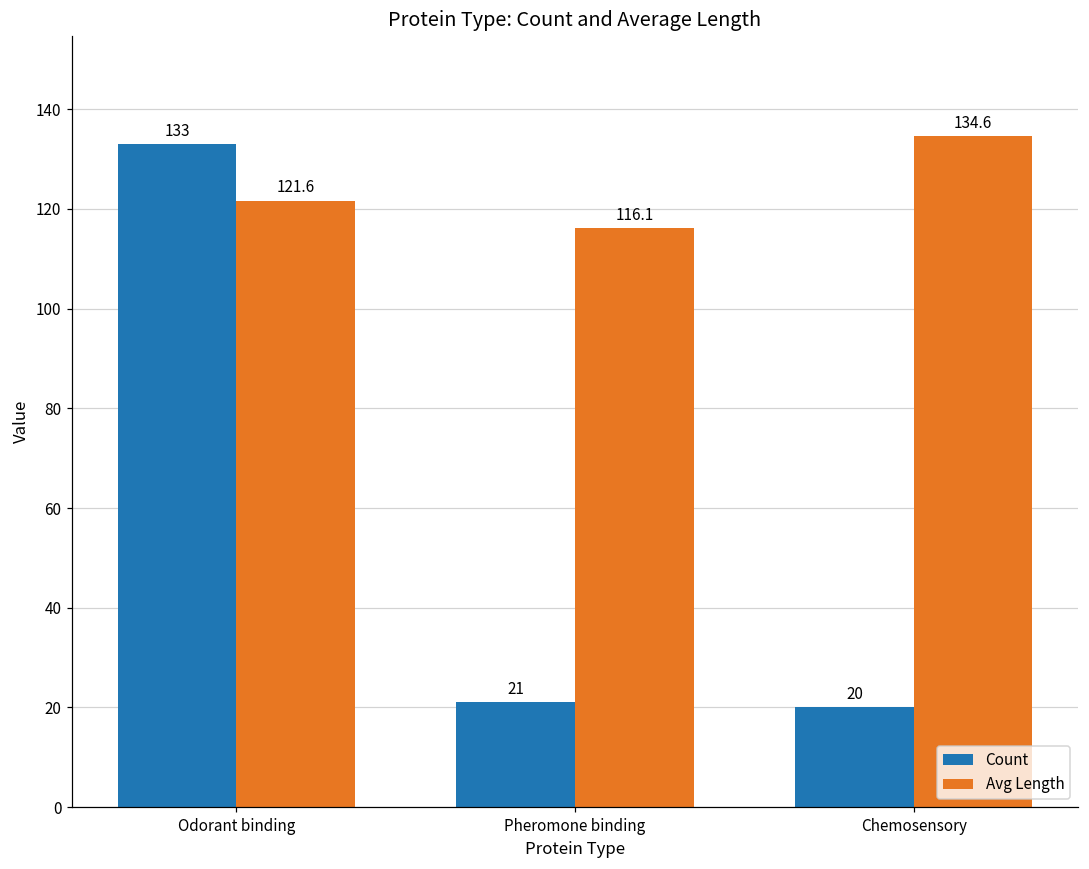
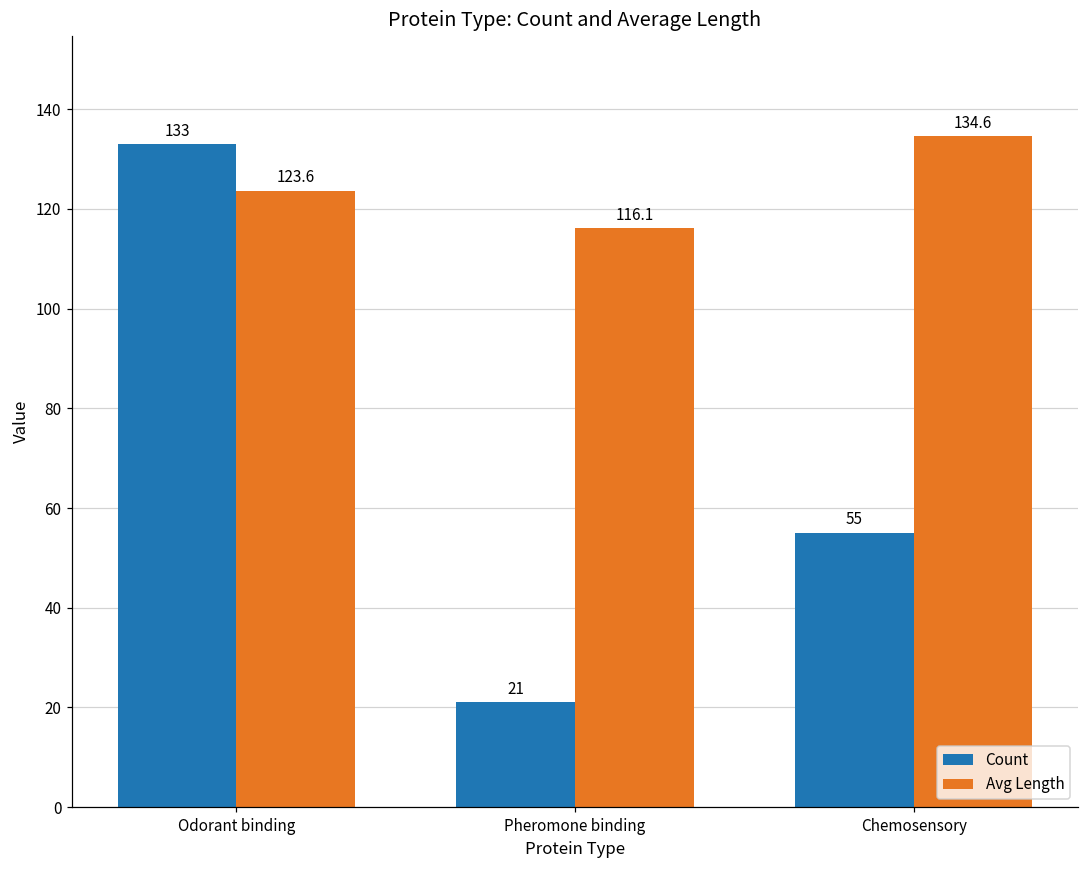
Avg Length, Odorant binding: 121.6 -> 123.6
Count, Chemosensory: 20 -> 55
